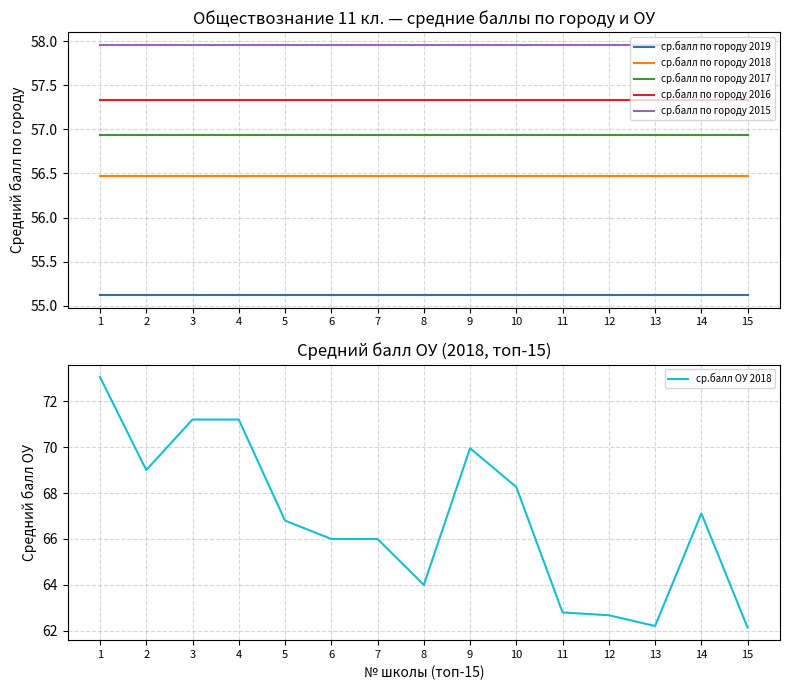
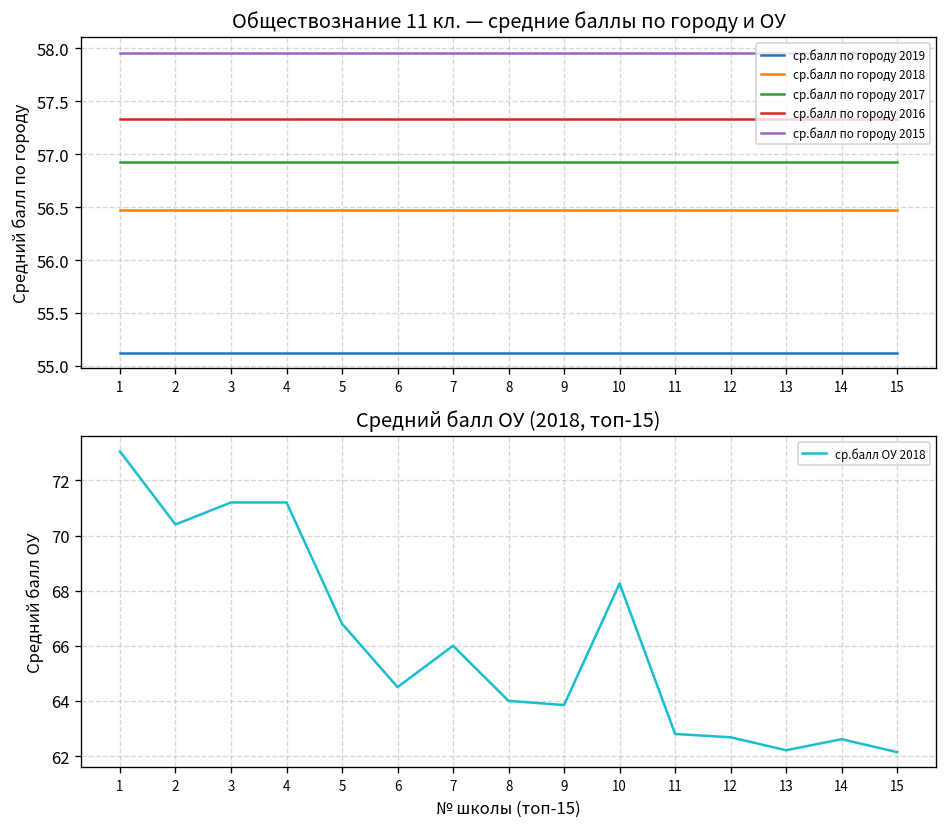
Средний балл ОУ (2018, топ-15), 2: 69.0 -> 70.4
Средний балл ОУ (2018, топ-15), 6: 66.0 -> 64.5
Средний балл ОУ (2018, топ-15), 9: 70.0 -> 63.9
Средний балл ОУ (2018, топ-15), 14: 67.1 -> 62.6
